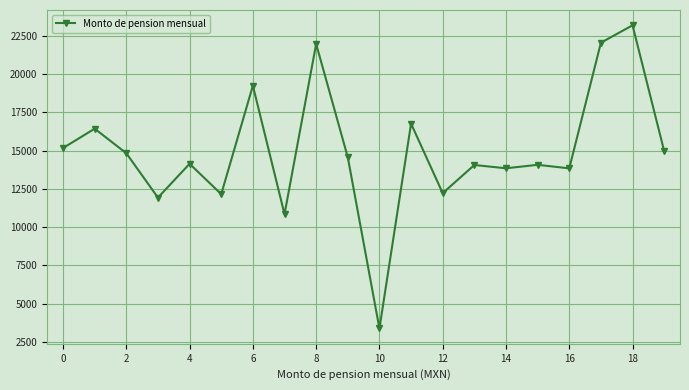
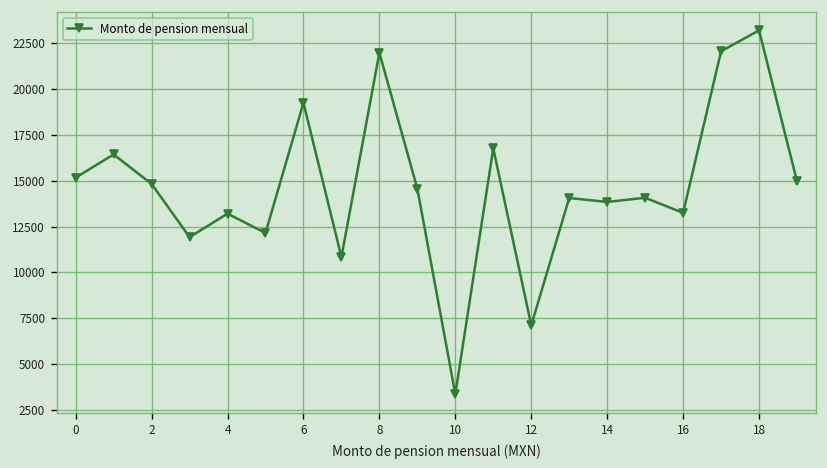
4: 14100 -> 13200
12: 12200 -> 7100
16: 13800 -> 13200
